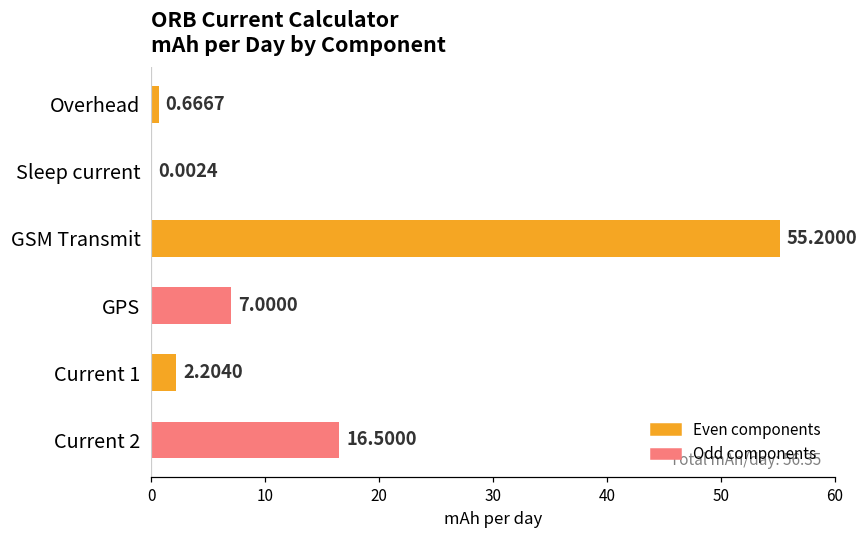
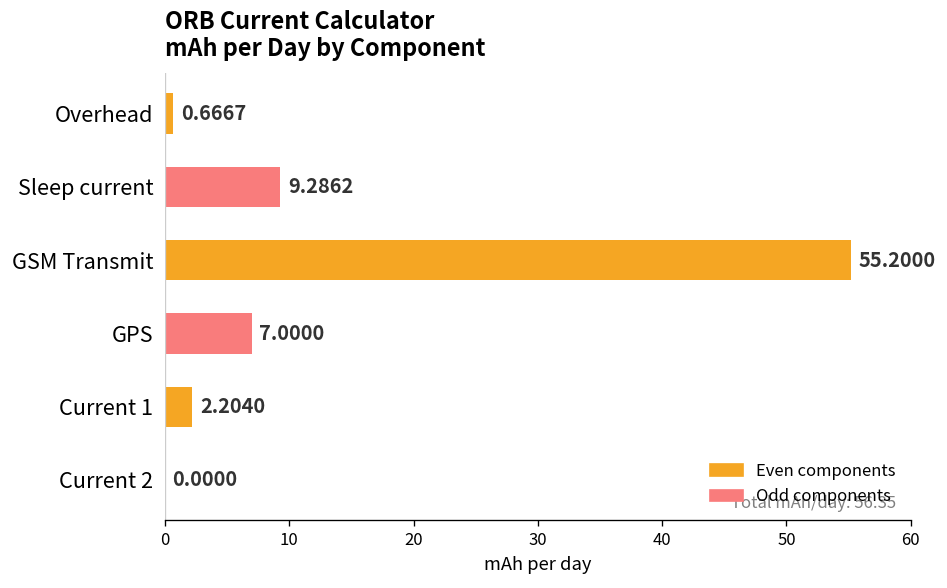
Sleep current: 0.0024 -> 9.2862
Current 2: 16.5000 -> 0.0000
